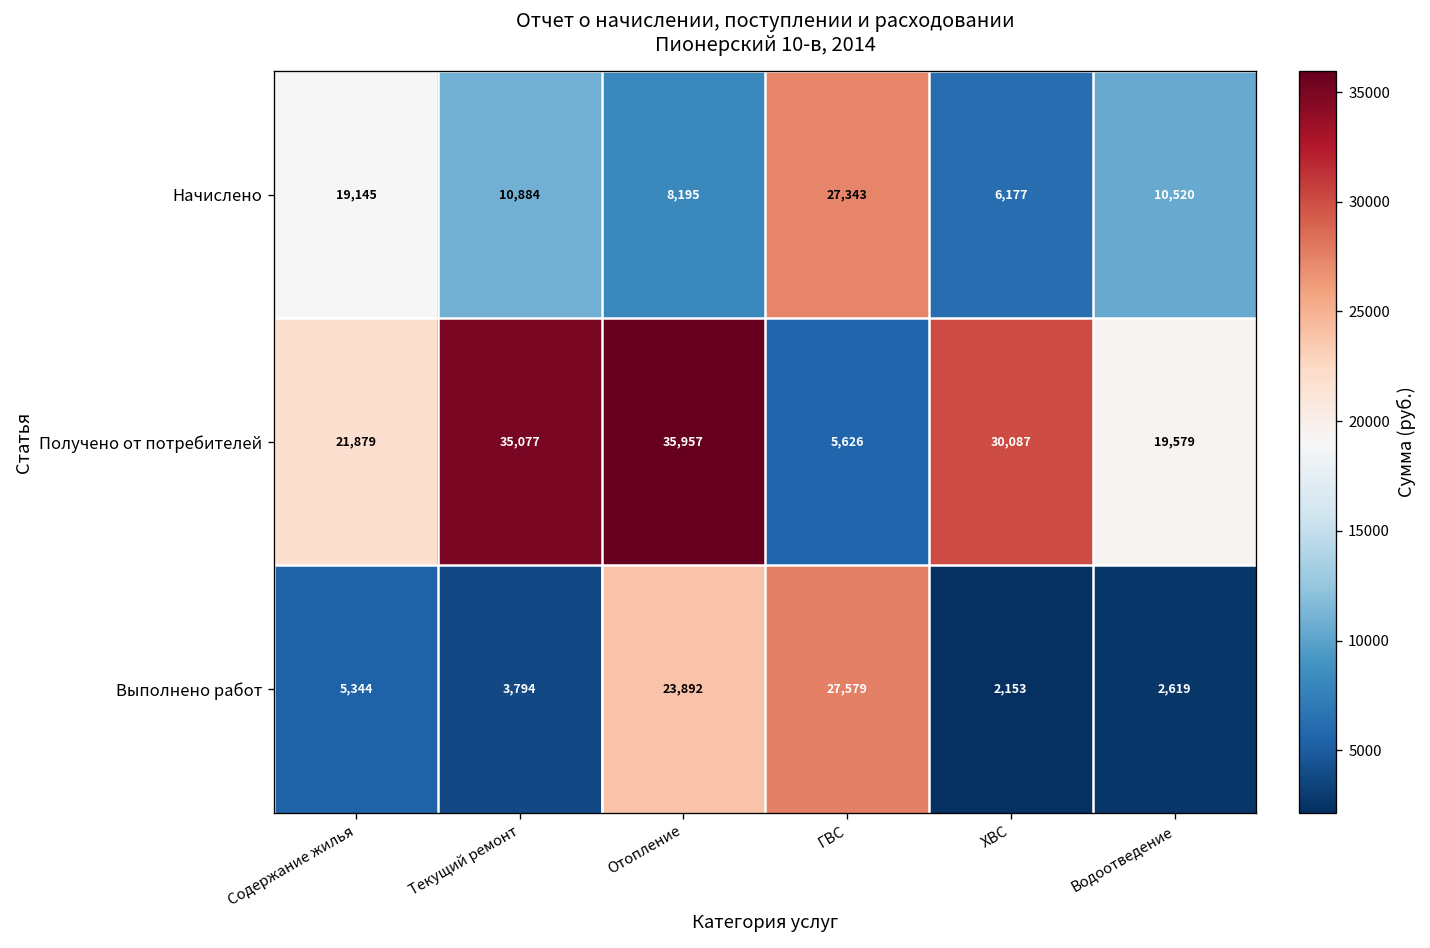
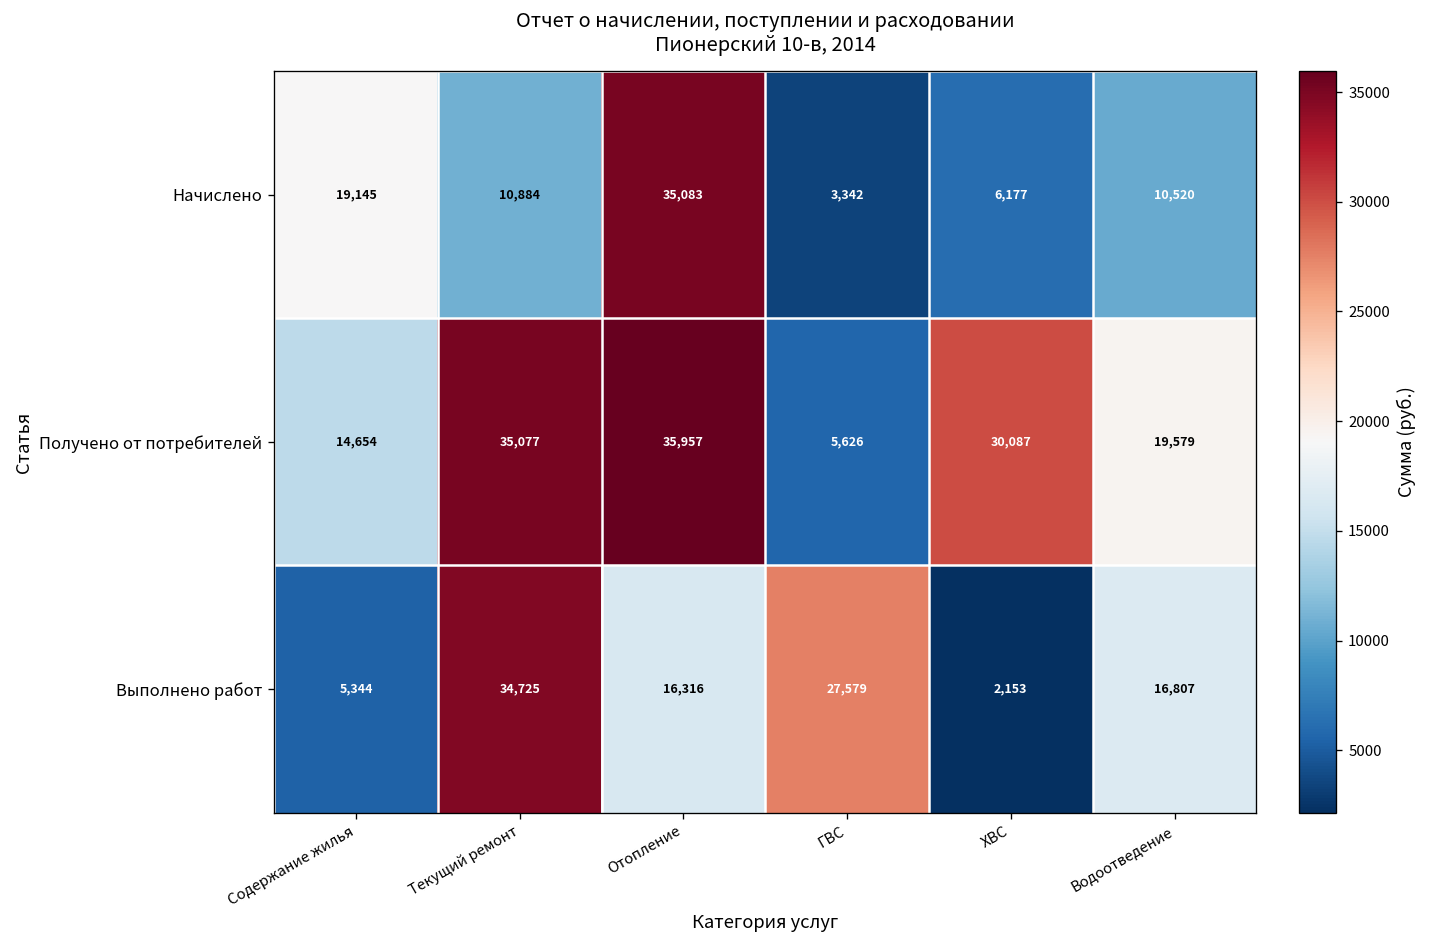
Начислено, Отопление: 8,195 -> 35,083
Начислено, ГВС: 27,343 -> 3,342
Получено от потребителей, Содержание жилья: 21,879 -> 14,654
Выполнено работ, Текущий ремонт: 3,794 -> 34,725
Выполнено работ, Отопление: 23,892 -> 16,316
Выполнено работ, Водоотведение: 2,619 -> 16,807
